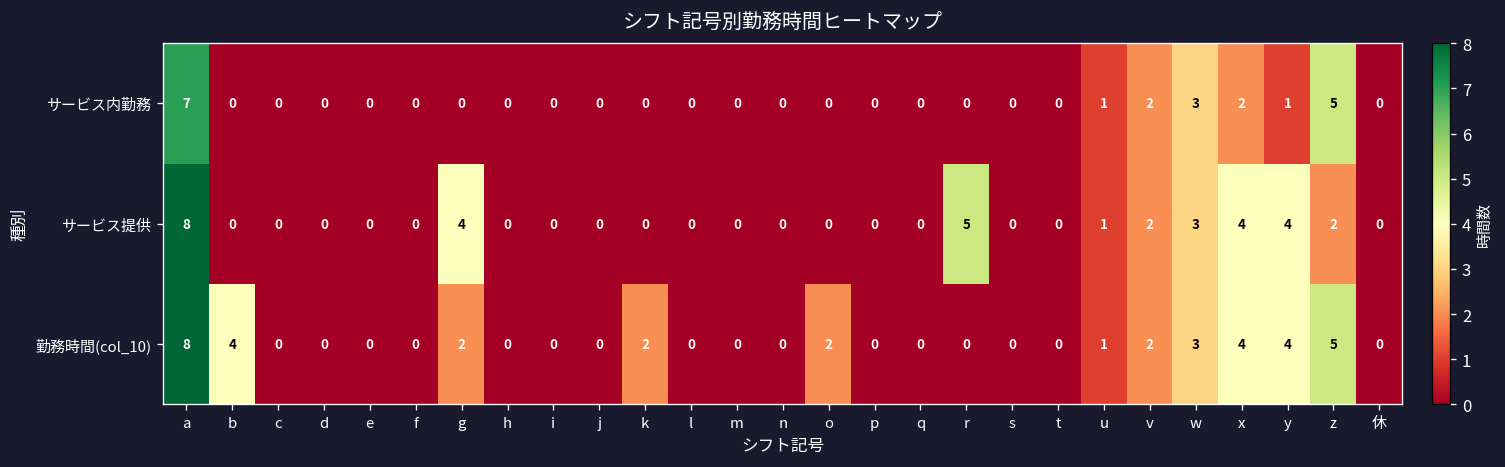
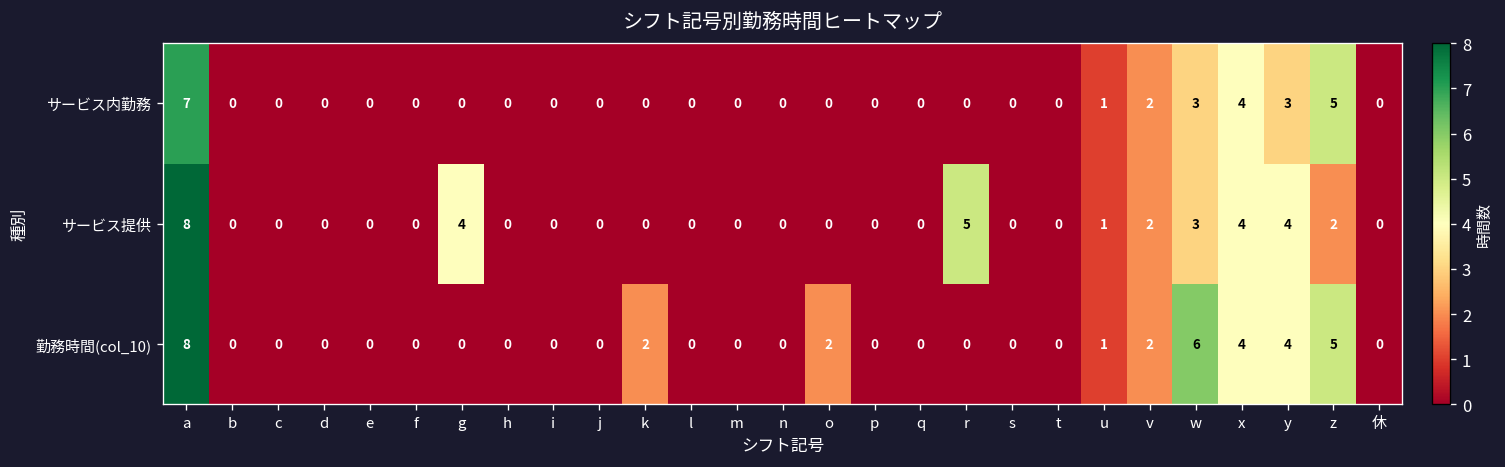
サービス内勤務, x: 2 -> 4
サービス内勤務, y: 1 -> 3
勤務時間(col_10), b: 4 -> 0
勤務時間(col_10), g: 2 -> 0
勤務時間(col_10), w: 3 -> 6
